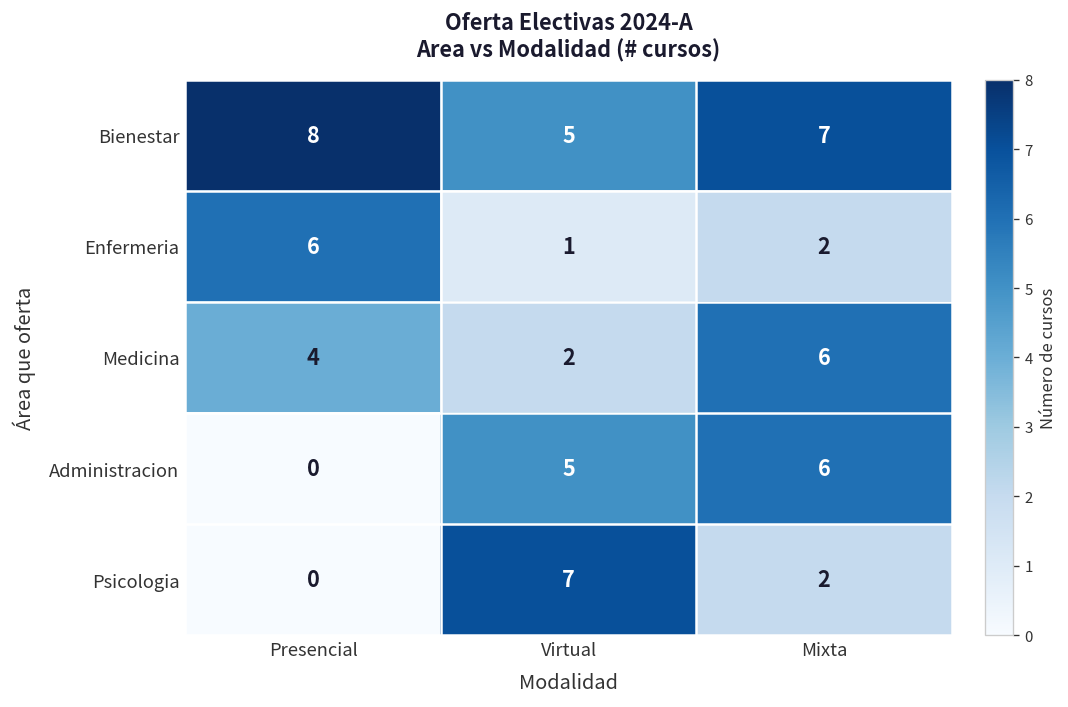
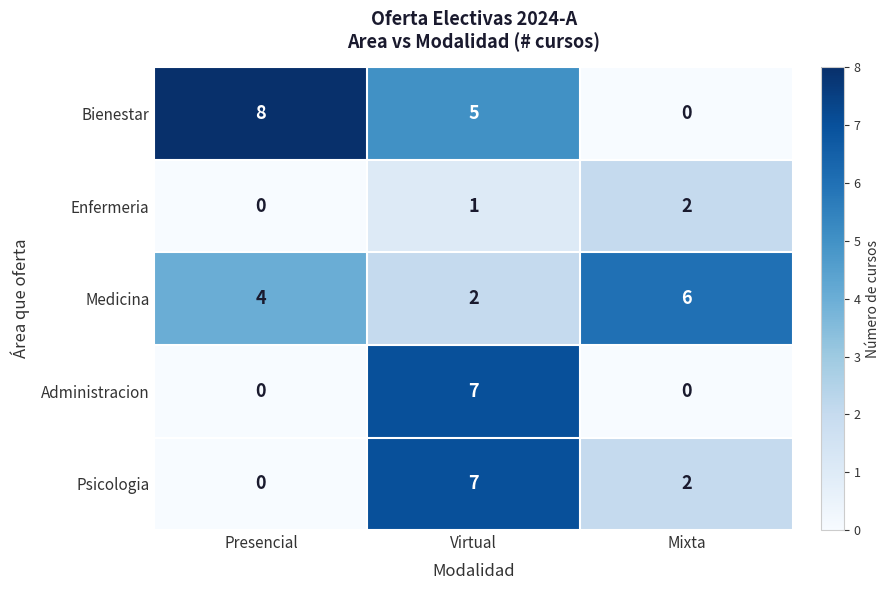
Bienestar, Mixta: 7 -> 0
Enfermeria, Presencial: 6 -> 0
Administracion, Virtual: 5 -> 7
Administracion, Mixta: 6 -> 0
